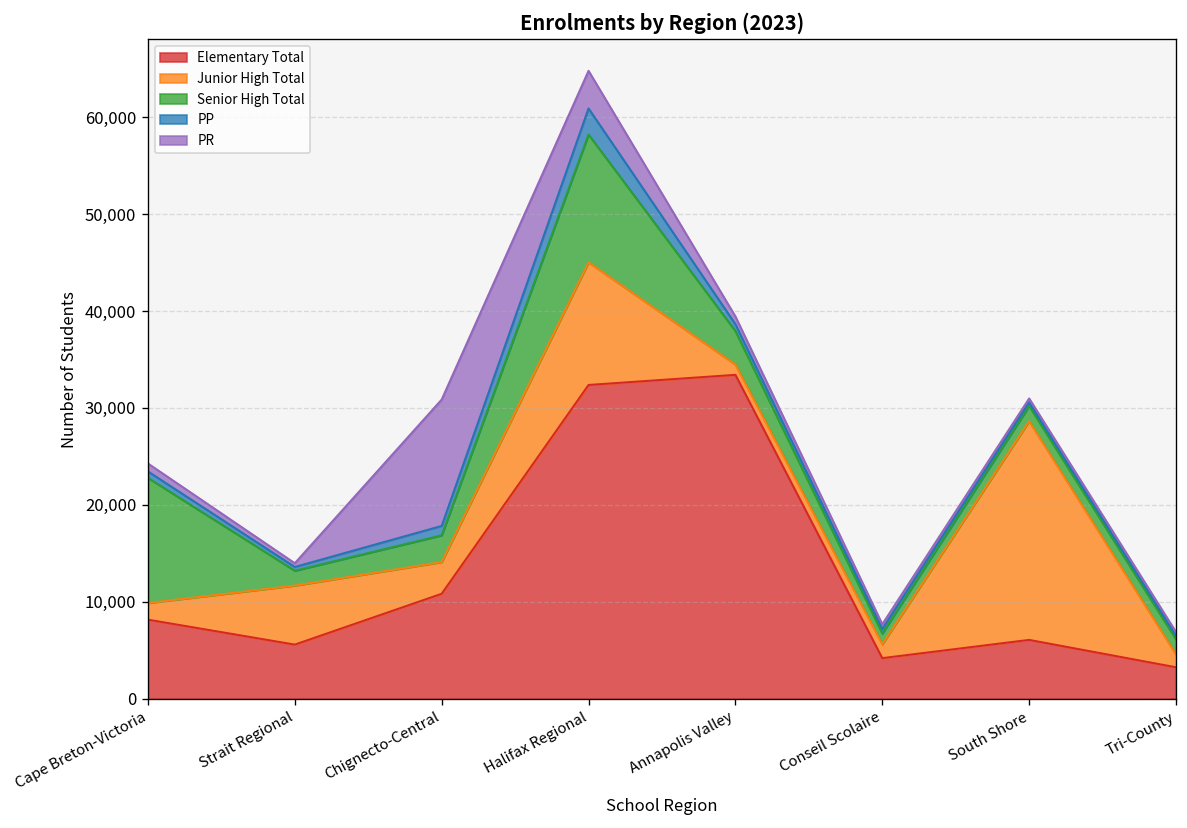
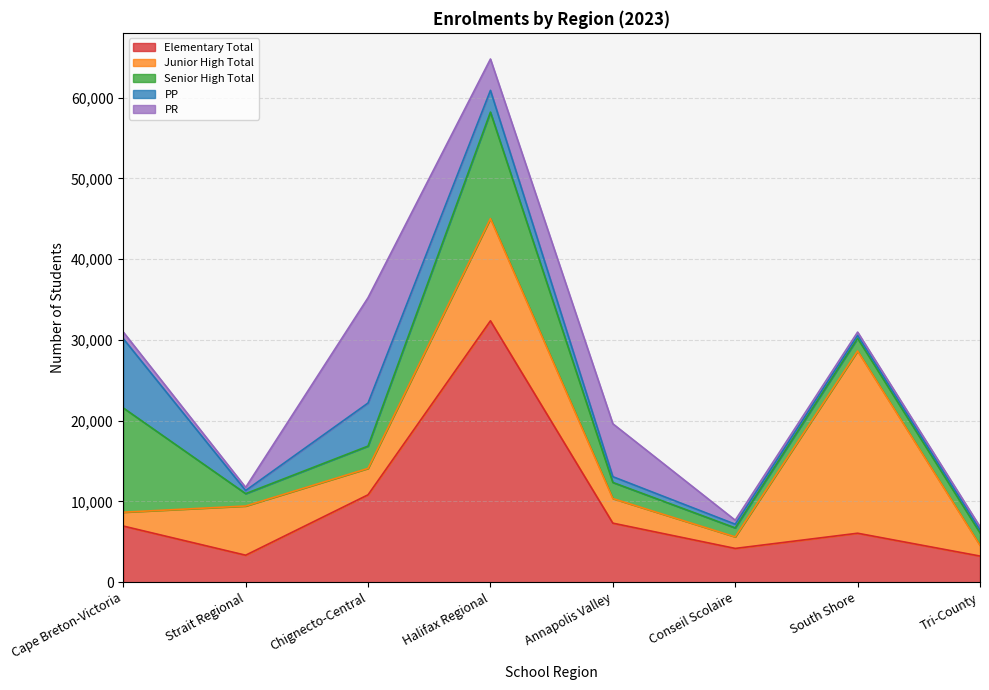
Elementary Total, Cape Breton-Victoria: 8,000 -> 7,000
PP, Cape Breton-Victoria: 1,000 -> 9,000
Elementary Total, Strait Regional: 6,000 -> 3,000
PP, Chignecto-Central: 1,000 -> 5,000
Elementary Total, Annapolis Valley: 33,000 -> 7,000
Junior High Total, Annapolis Valley: 1,000 -> 3,000
Senior High Total, Annapolis Valley: 3,000 -> 2,000
PR, Annapolis Valley: 1,000 -> 7,000
